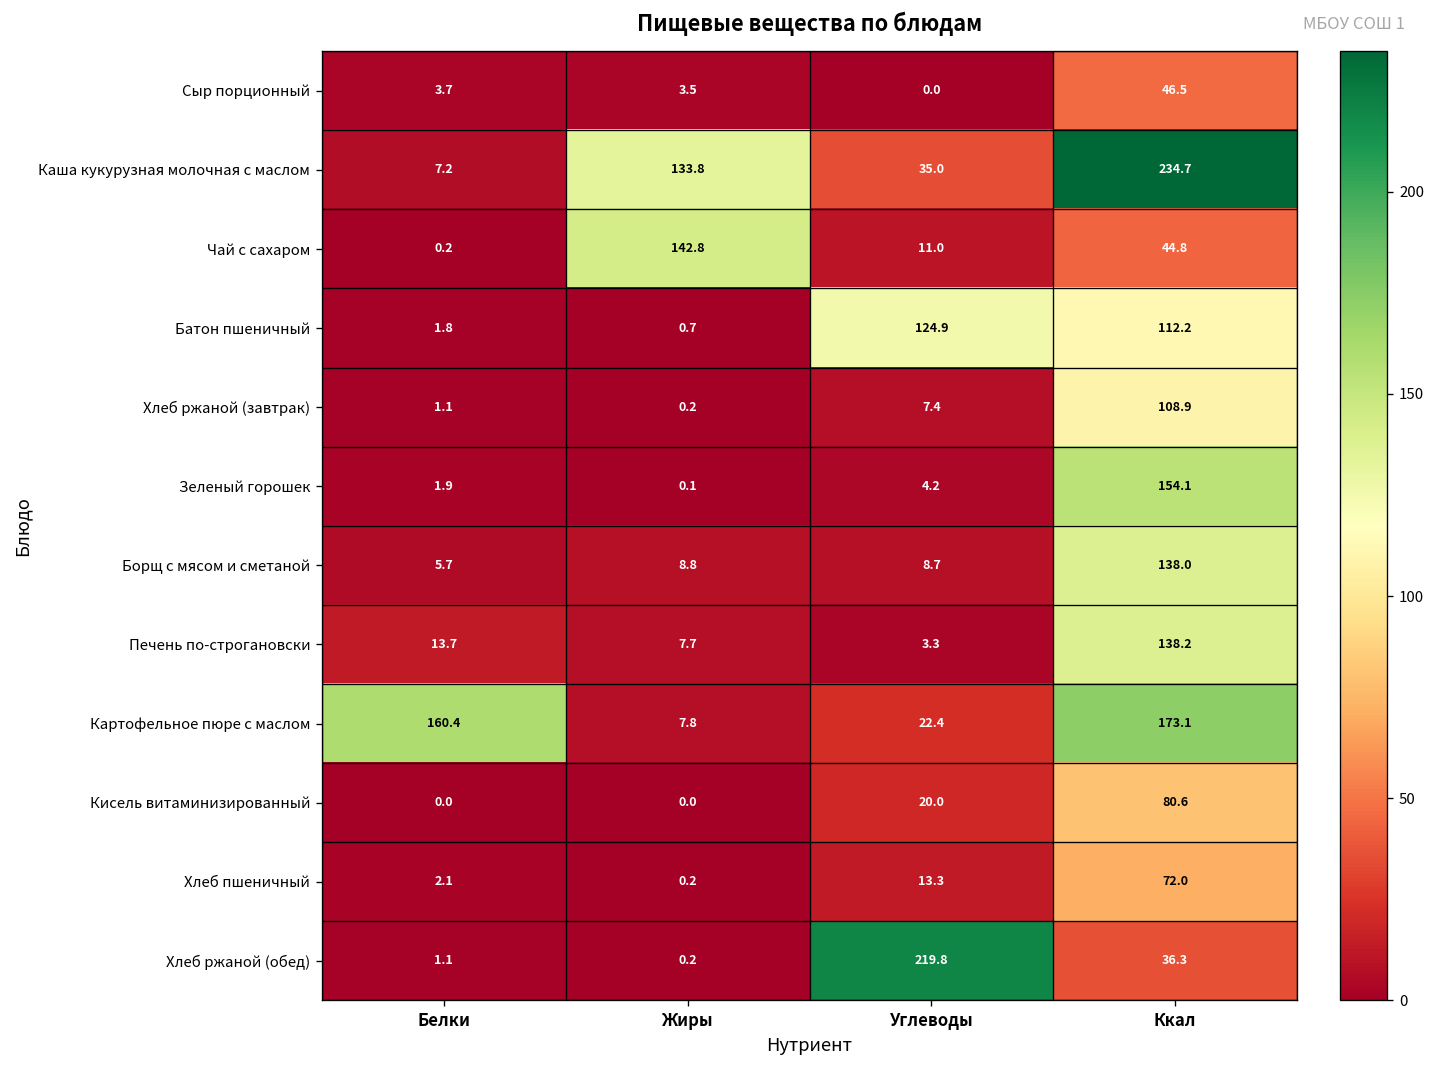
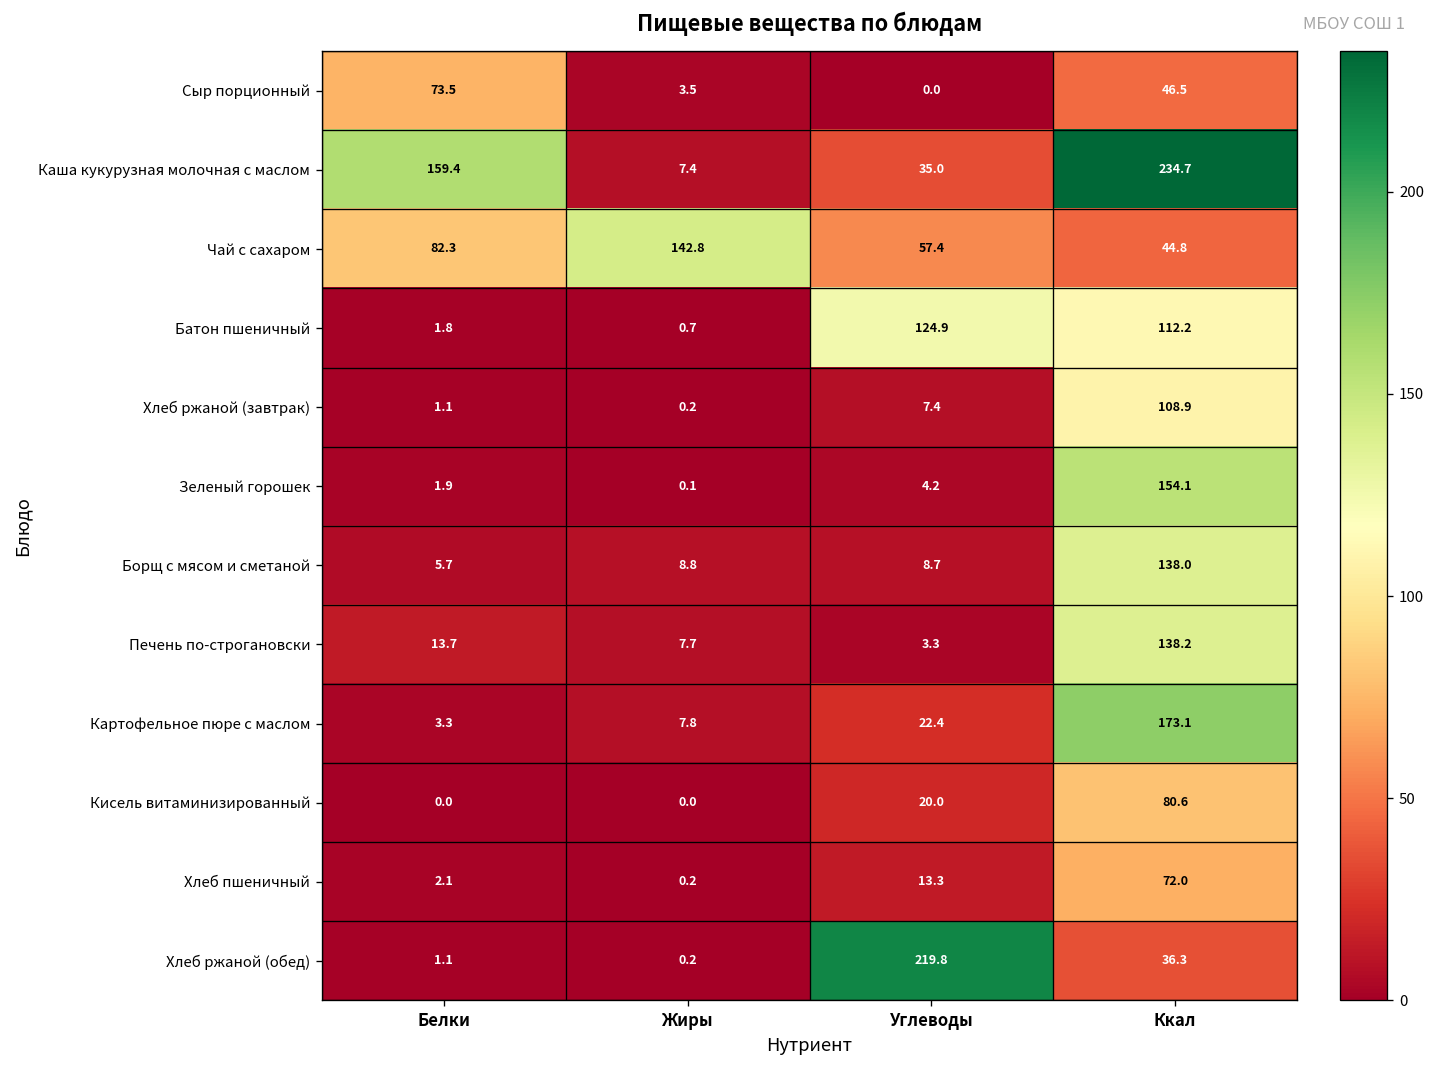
Сыр порционный, Белки: 3.7 -> 73.5
Каша кукурузная молочная с маслом, Белки: 7.2 -> 159.4
Каша кукурузная молочная с маслом, Жиры: 133.8 -> 7.4
Чай с сахаром, Белки: 0.2 -> 82.3
Чай с сахаром, Углеводы: 11.0 -> 57.4
Картофельное пюре с маслом, Белки: 160.4 -> 3.3
